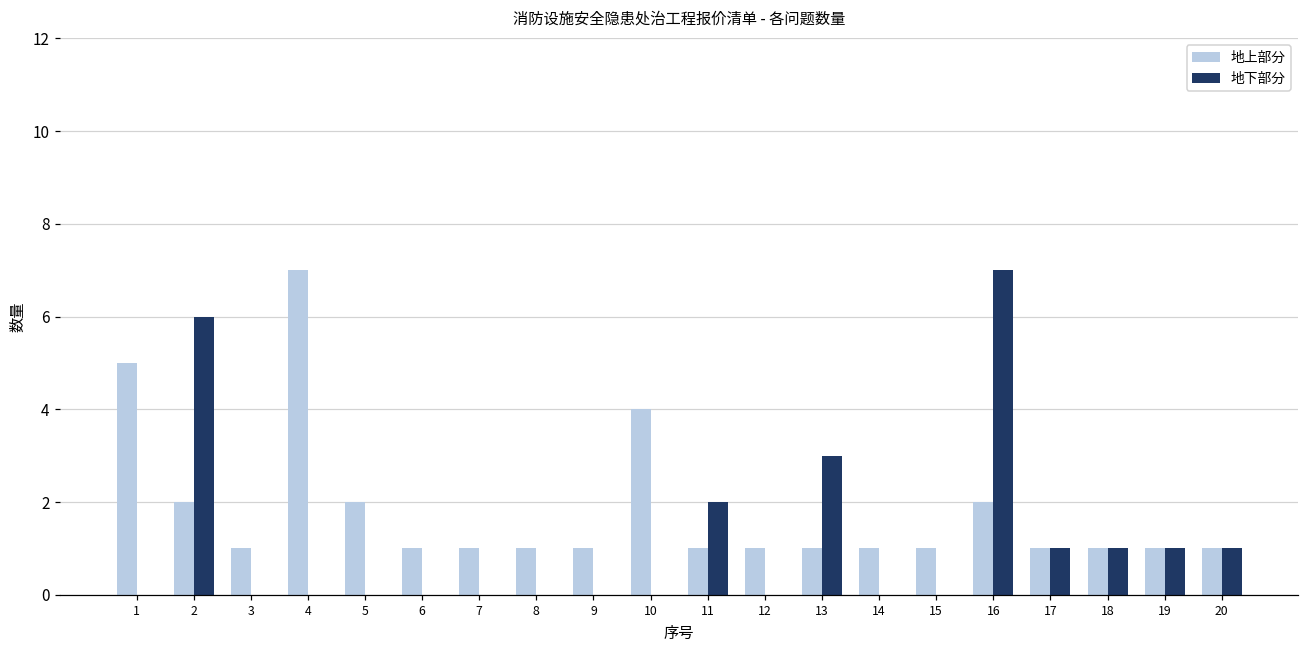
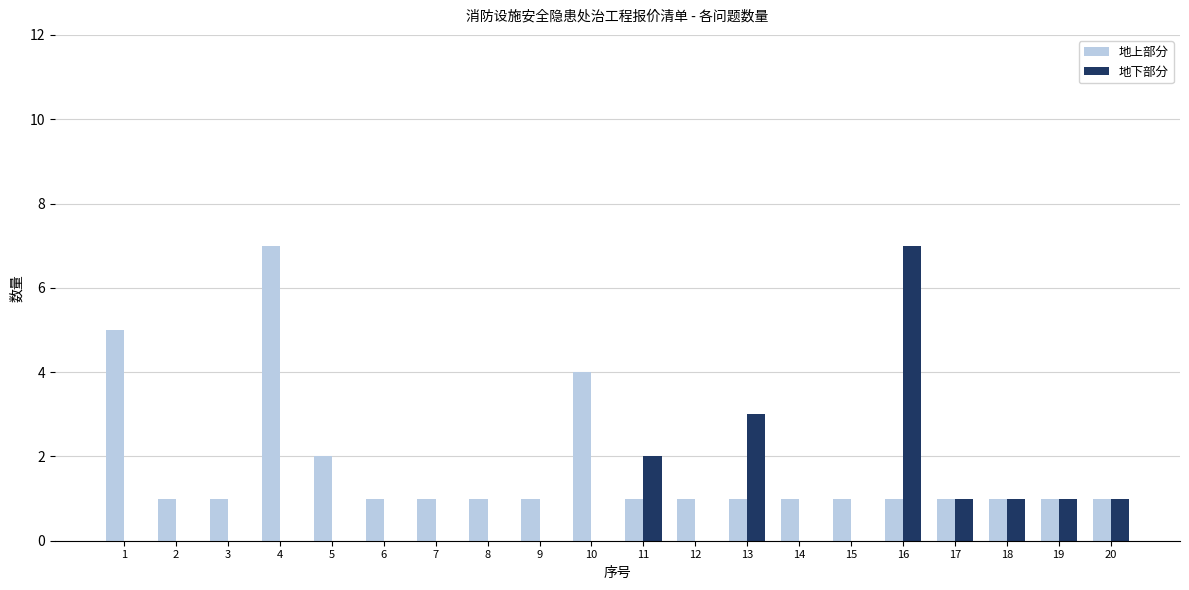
地上部分, 2: 2 -> 1
地下部分, 2: 6 -> 0
地上部分, 16: 2 -> 1
